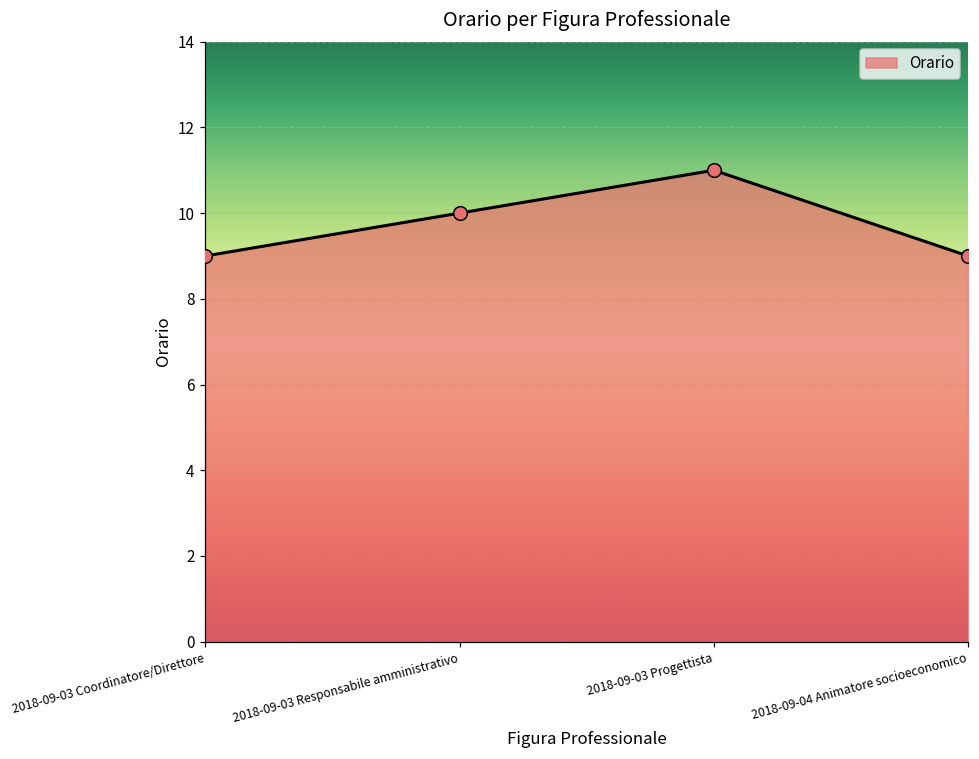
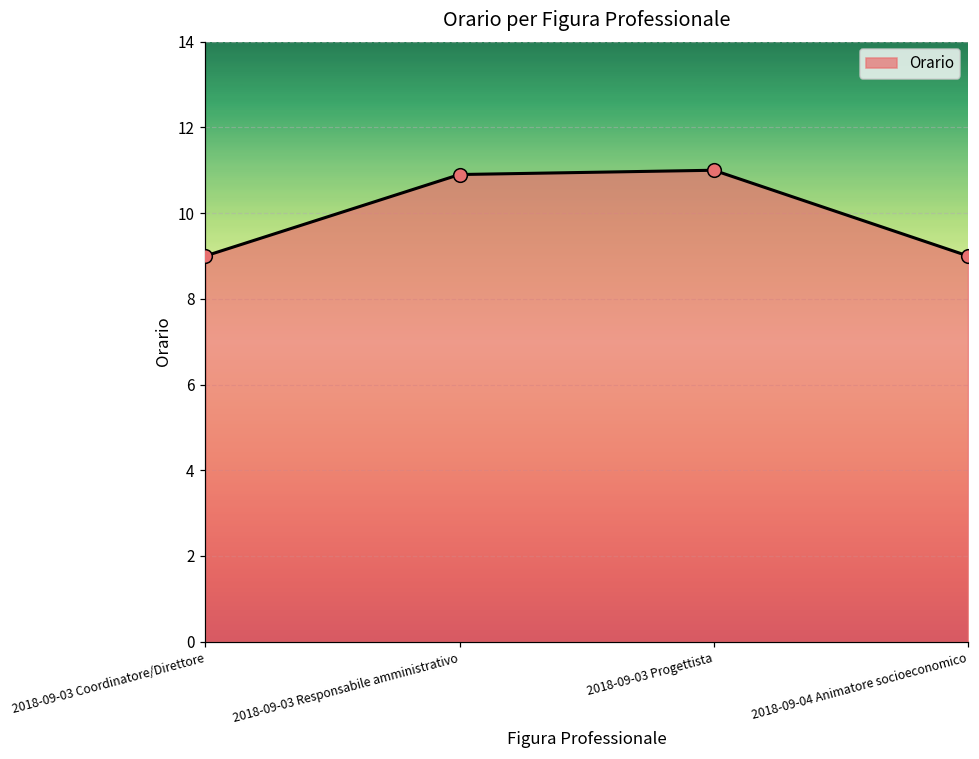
2018-09-03 Responsabile amministrativo: 10.0 -> 10.9
